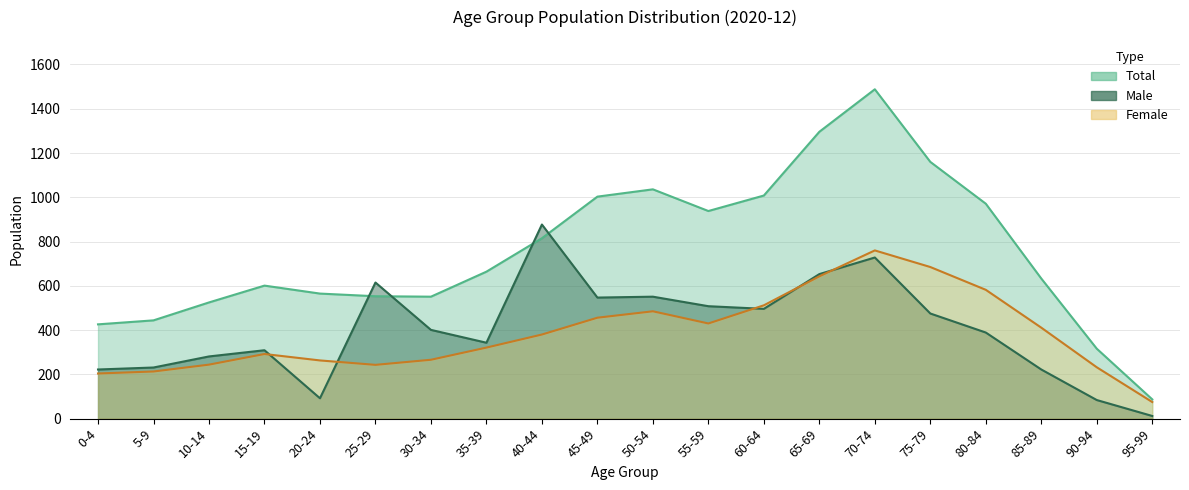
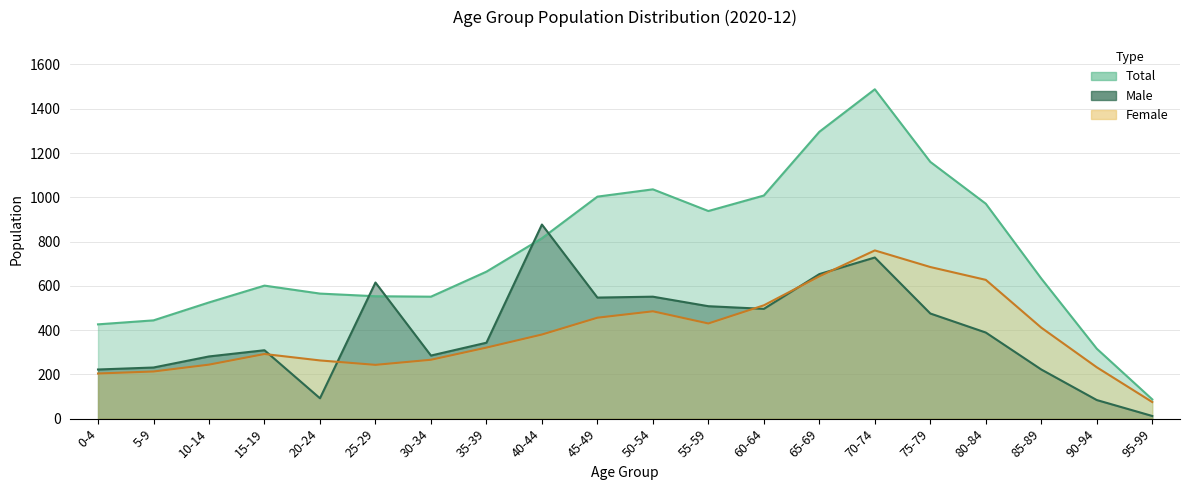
Male, 30-34: 400 -> 290
Female, 80-84: 580 -> 630
